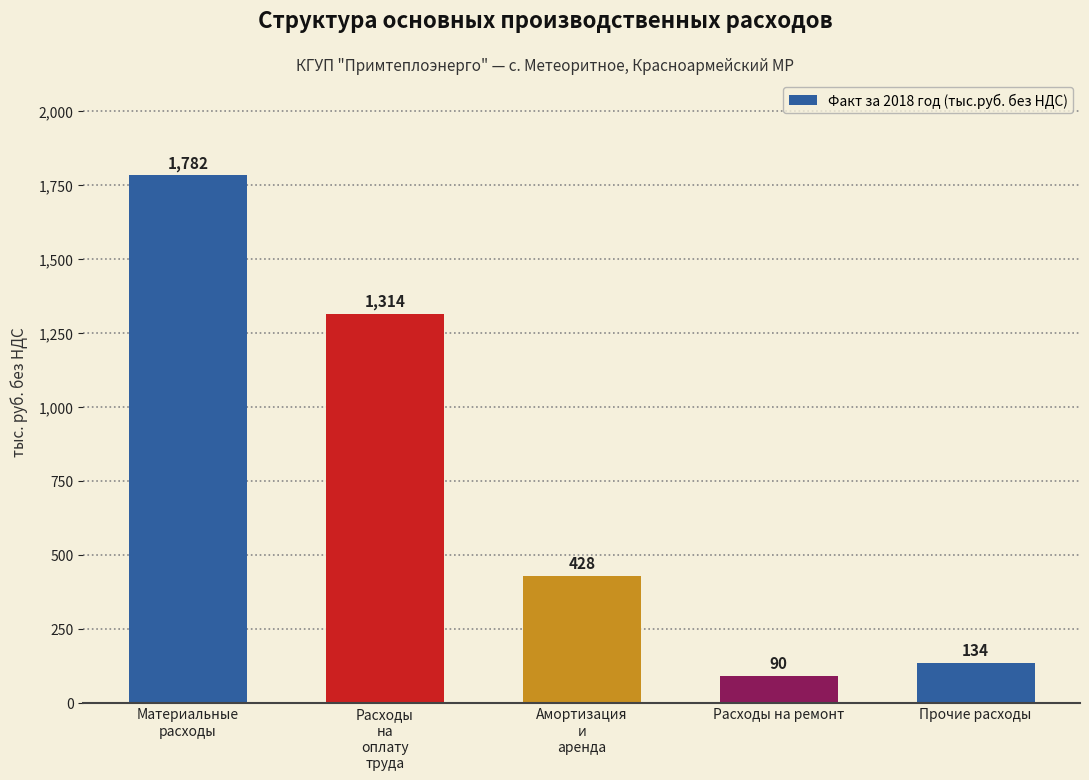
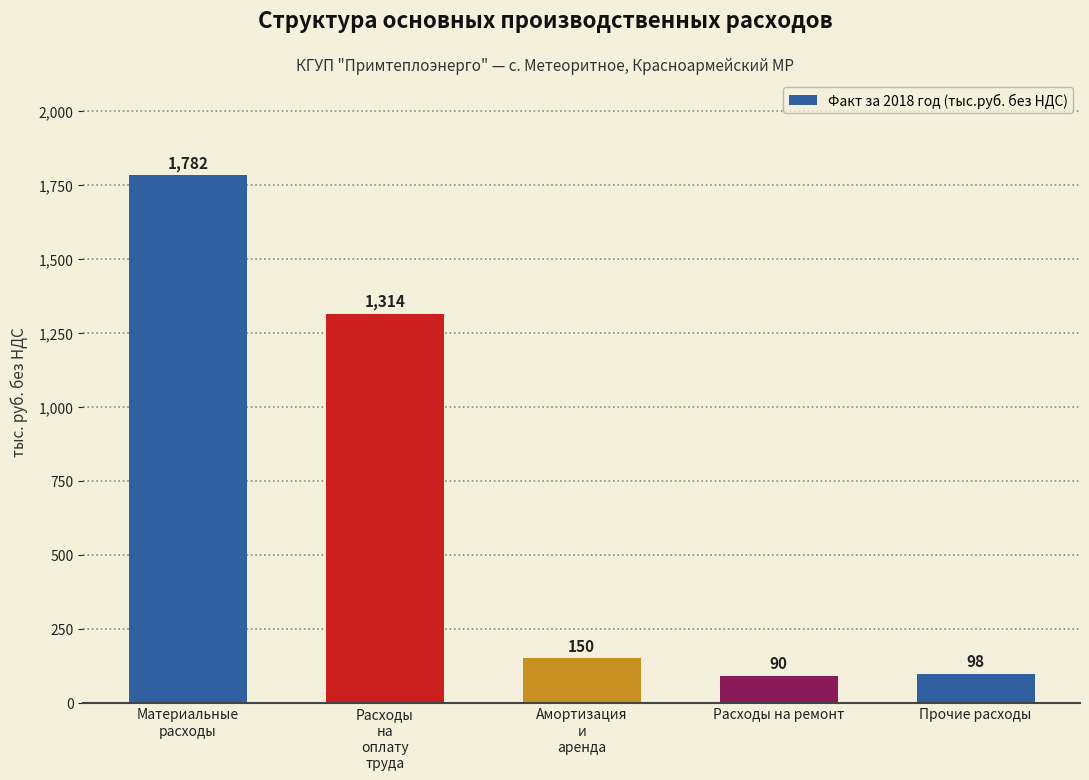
Амортизация и аренда: 428 -> 150
Прочие расходы: 134 -> 98
